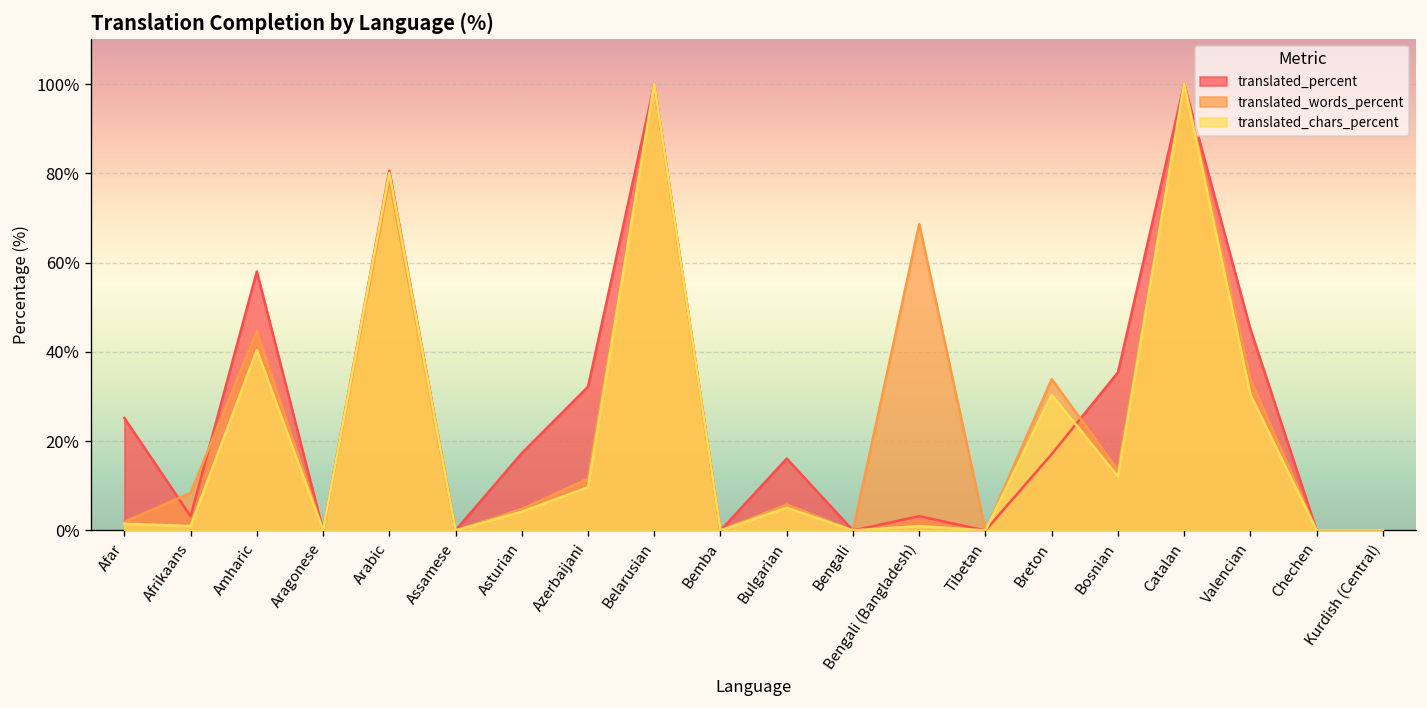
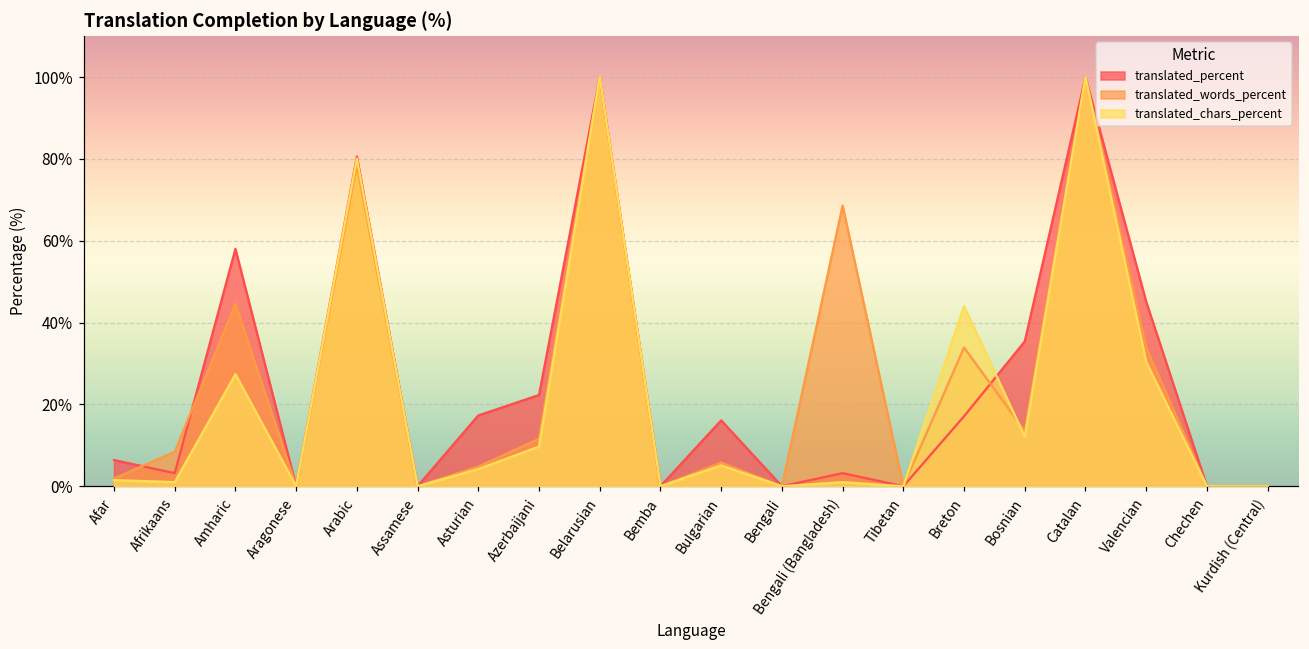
translated_percent, Afar: 25% -> 6%
translated_chars_percent, Amharic: 40% -> 27%
translated_percent, Azerbaijani: 32% -> 22%
translated_chars_percent, Breton: 30% -> 44%
